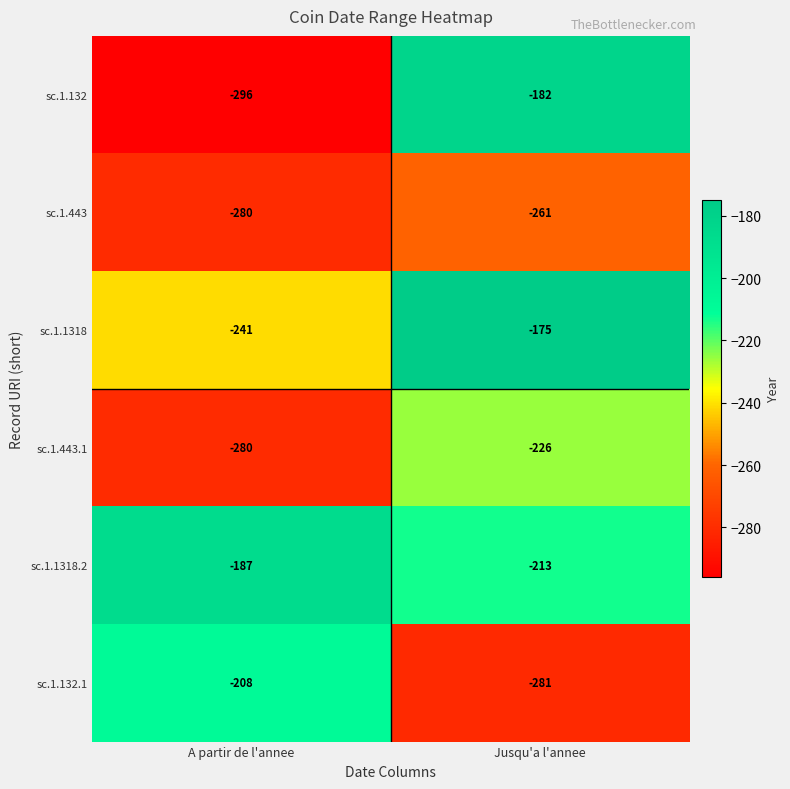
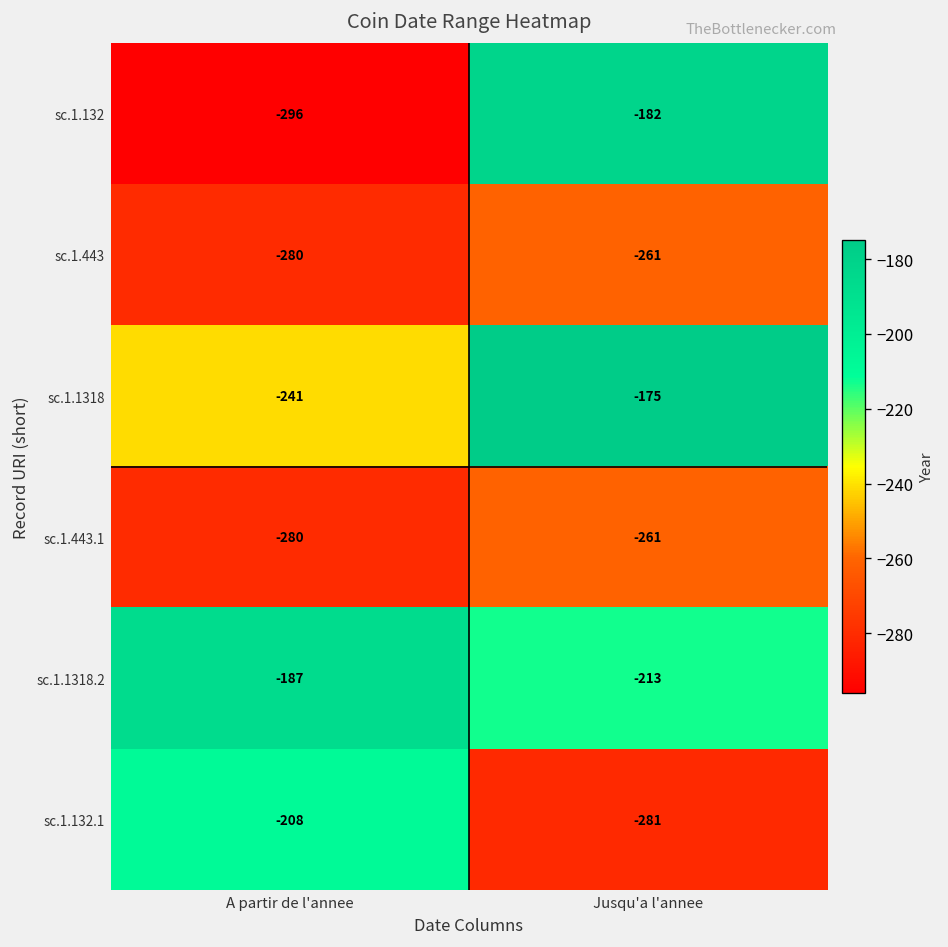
sc.1.443.1, Jusqu'a l'annee: -226 -> -261
